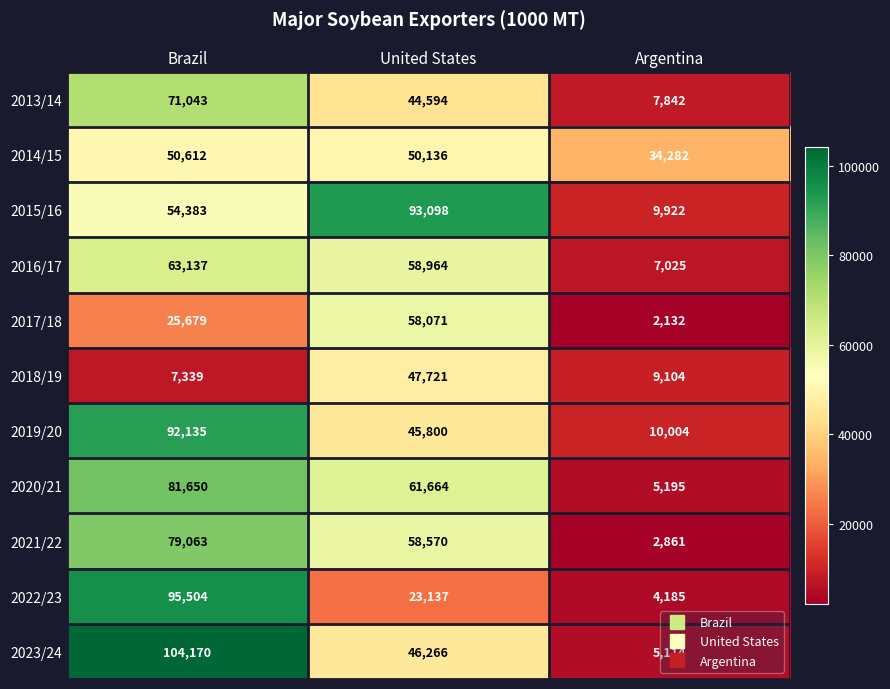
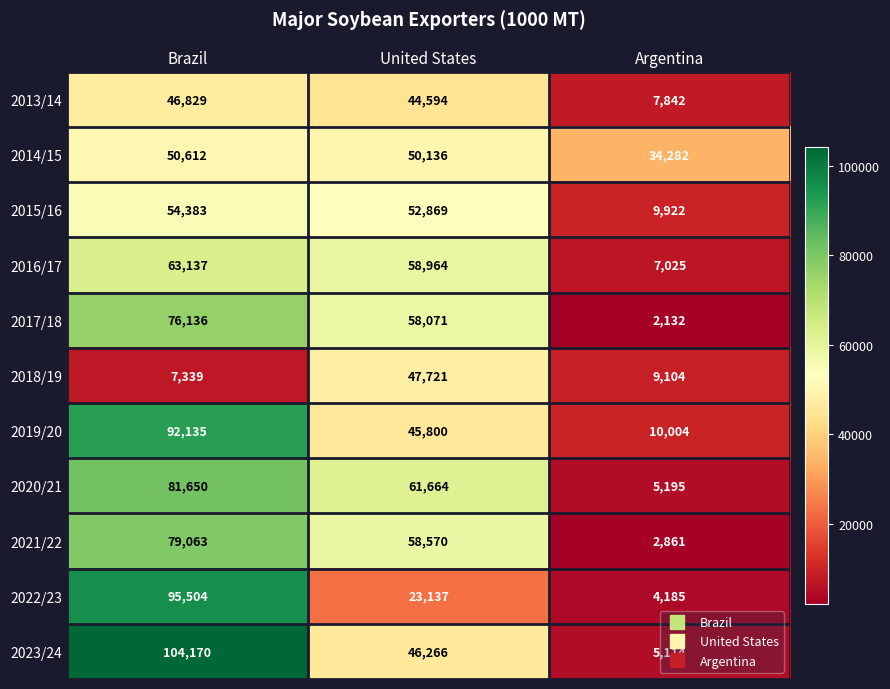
2013/14, Brazil: 71,043 -> 46,829
2015/16, United States: 93,098 -> 52,869
2017/18, Brazil: 25,679 -> 76,136
